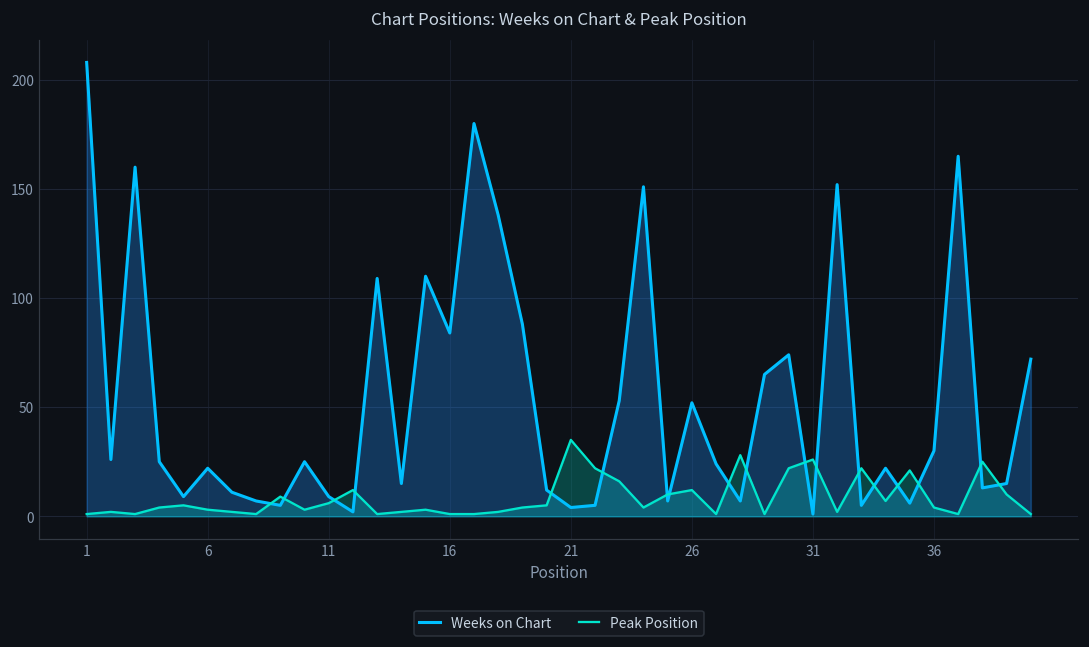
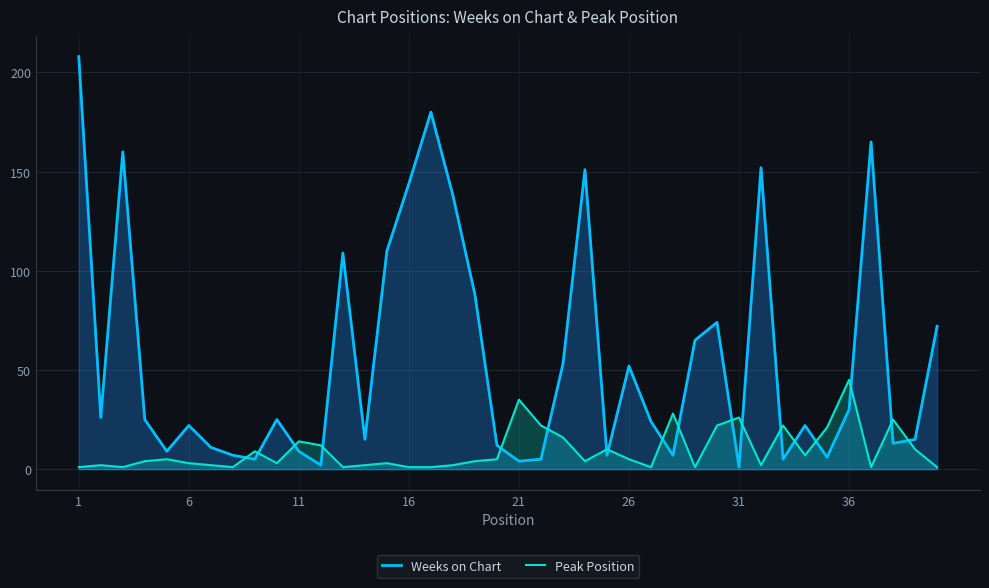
Peak Position, 11: 6 -> 14
Weeks on Chart, 16: 84 -> 144
Peak Position, 26: 12 -> 5
Peak Position, 36: 4 -> 45
